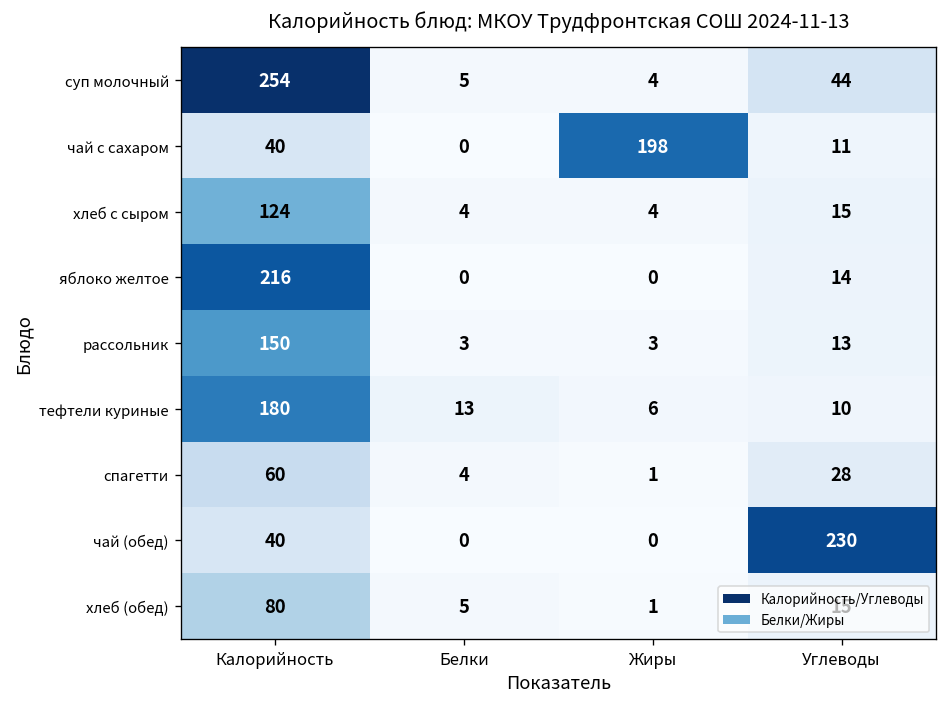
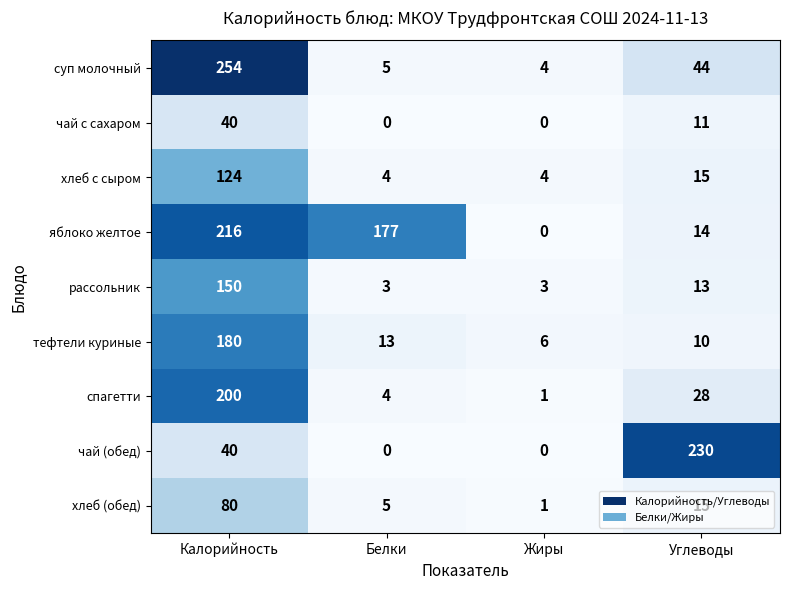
чай с сахаром, Жиры: 198 -> 0
яблоко желтое, Белки: 0 -> 177
спагетти, Калорийность: 60 -> 200
